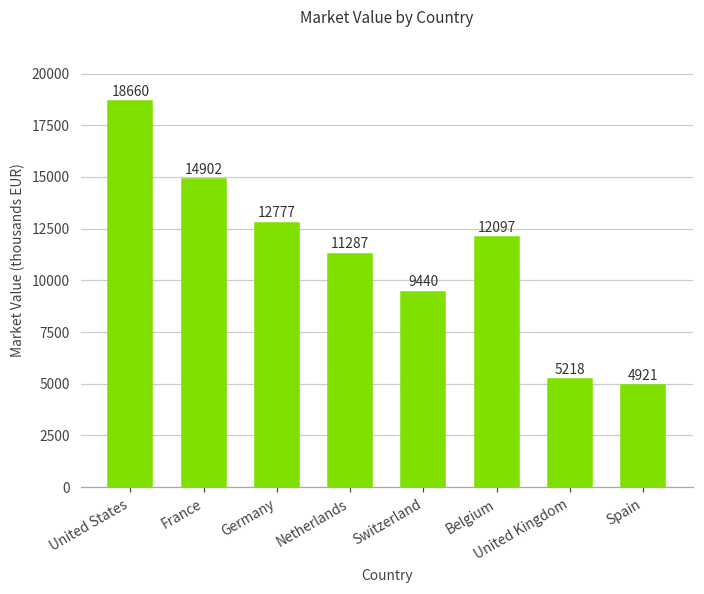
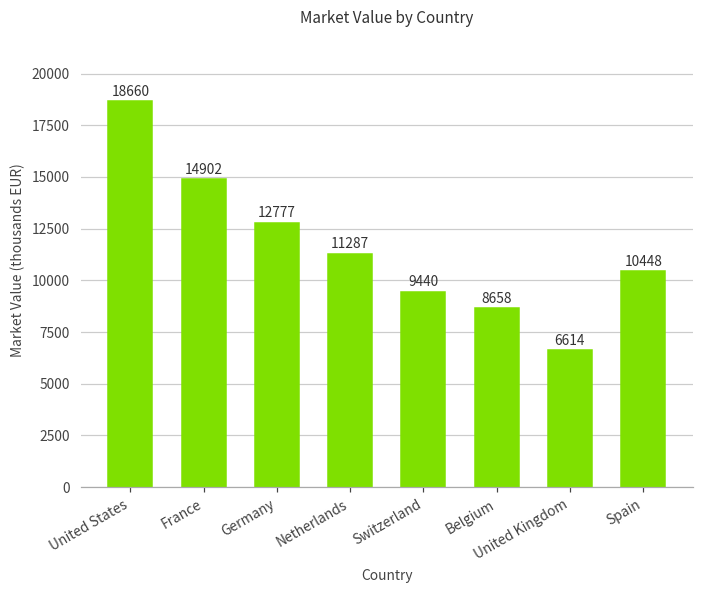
Belgium: 12097 -> 8658
United Kingdom: 5218 -> 6614
Spain: 4921 -> 10448
